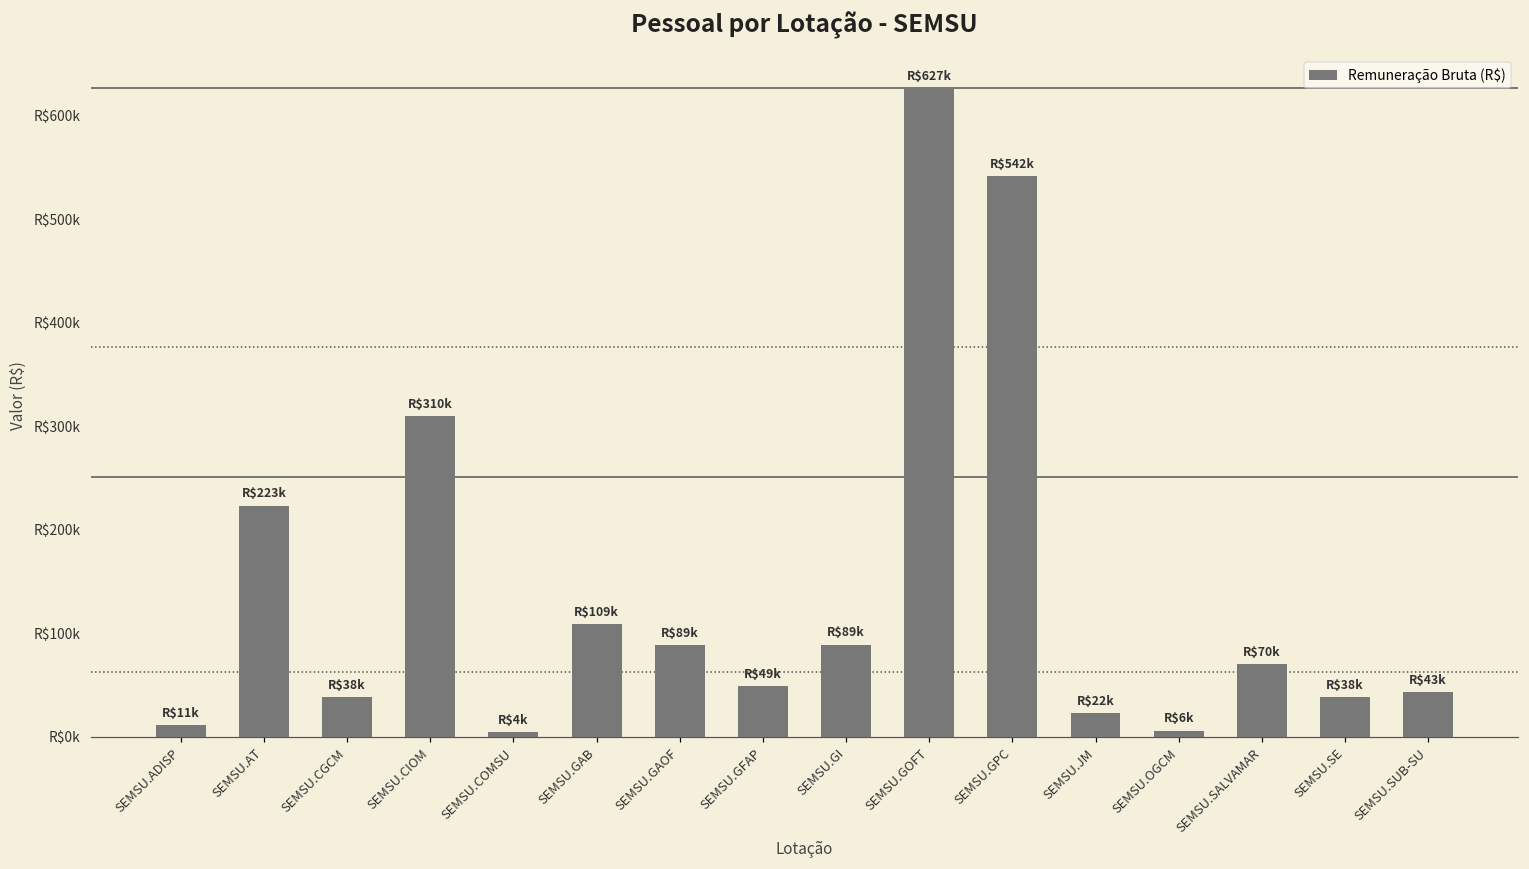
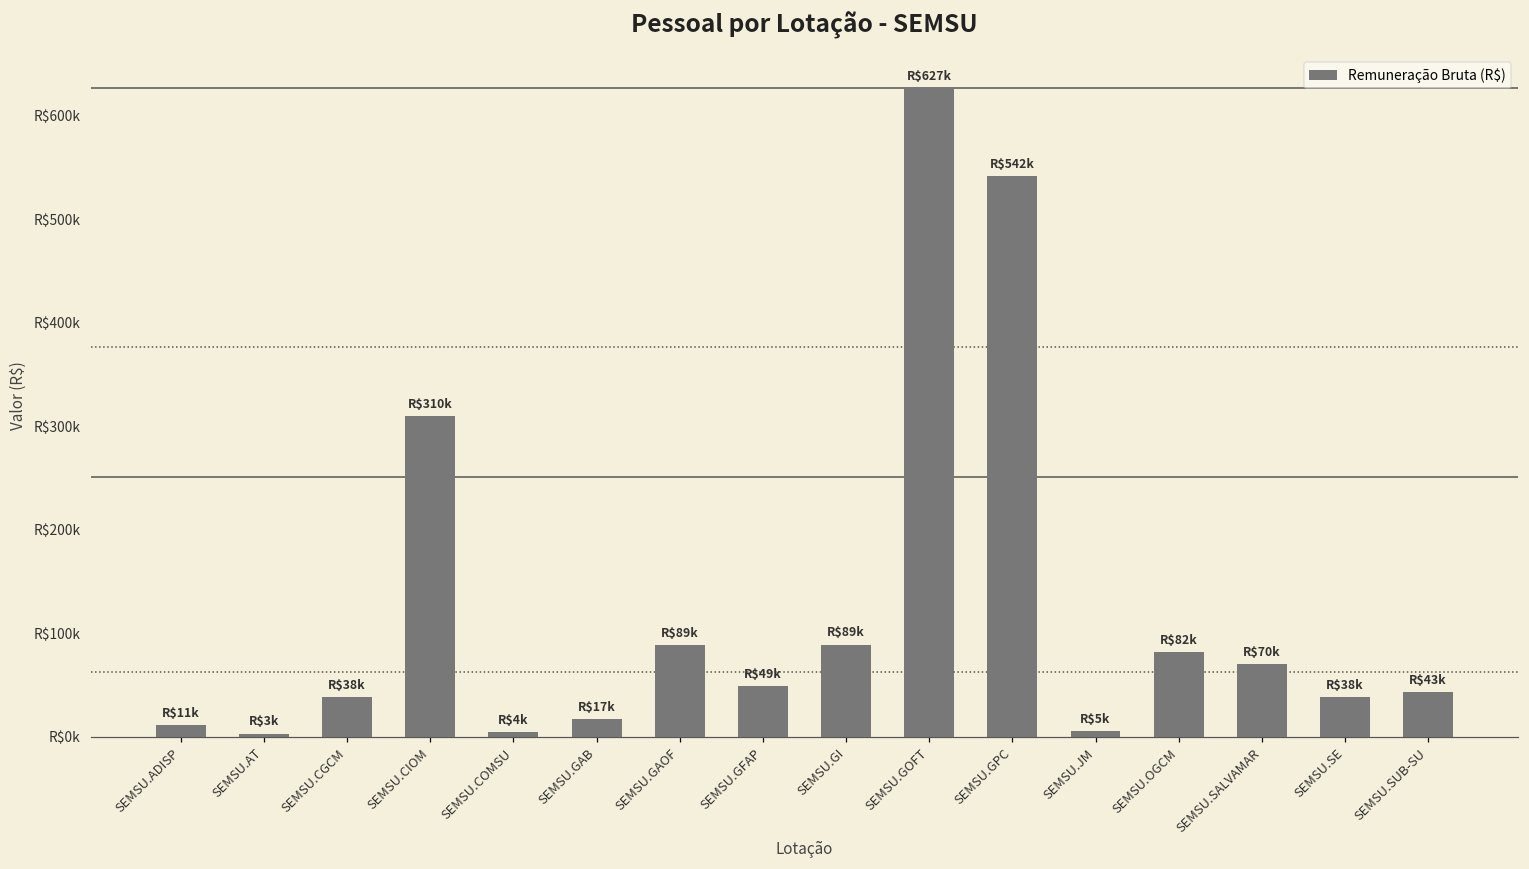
SEMSU.AT: $223k -> $3k
SEMSU.GAB: $109k -> $17k
SEMSU.JM: $22k -> $5k
SEMSU.OGCM: $6k -> $82k
